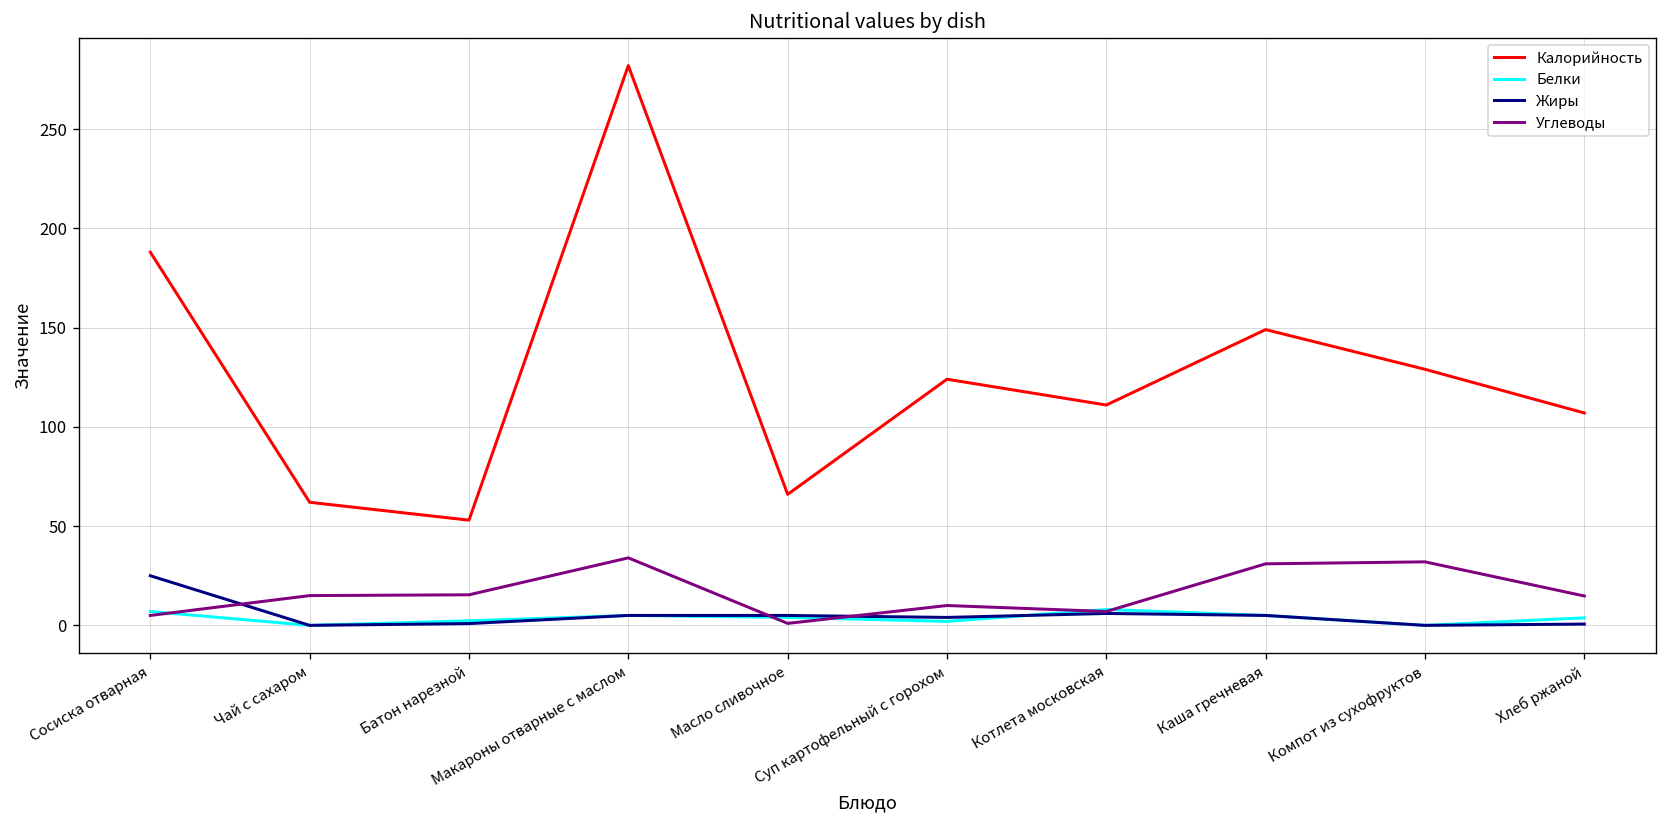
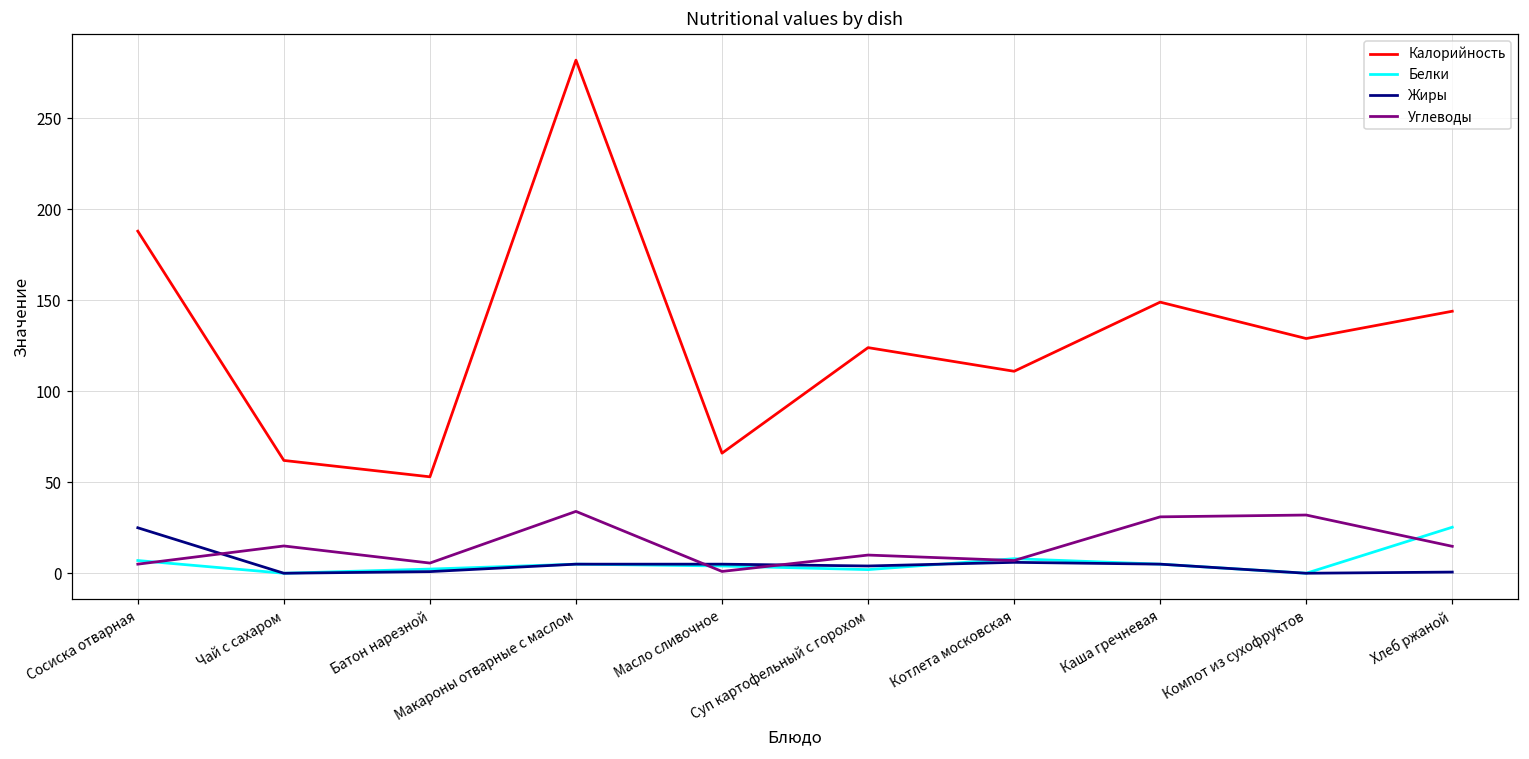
Углеводы, Батон нарезной: 15 -> 6
Калорийность, Хлеб ржаной: 107 -> 144
Белки, Хлеб ржаной: 4 -> 25
